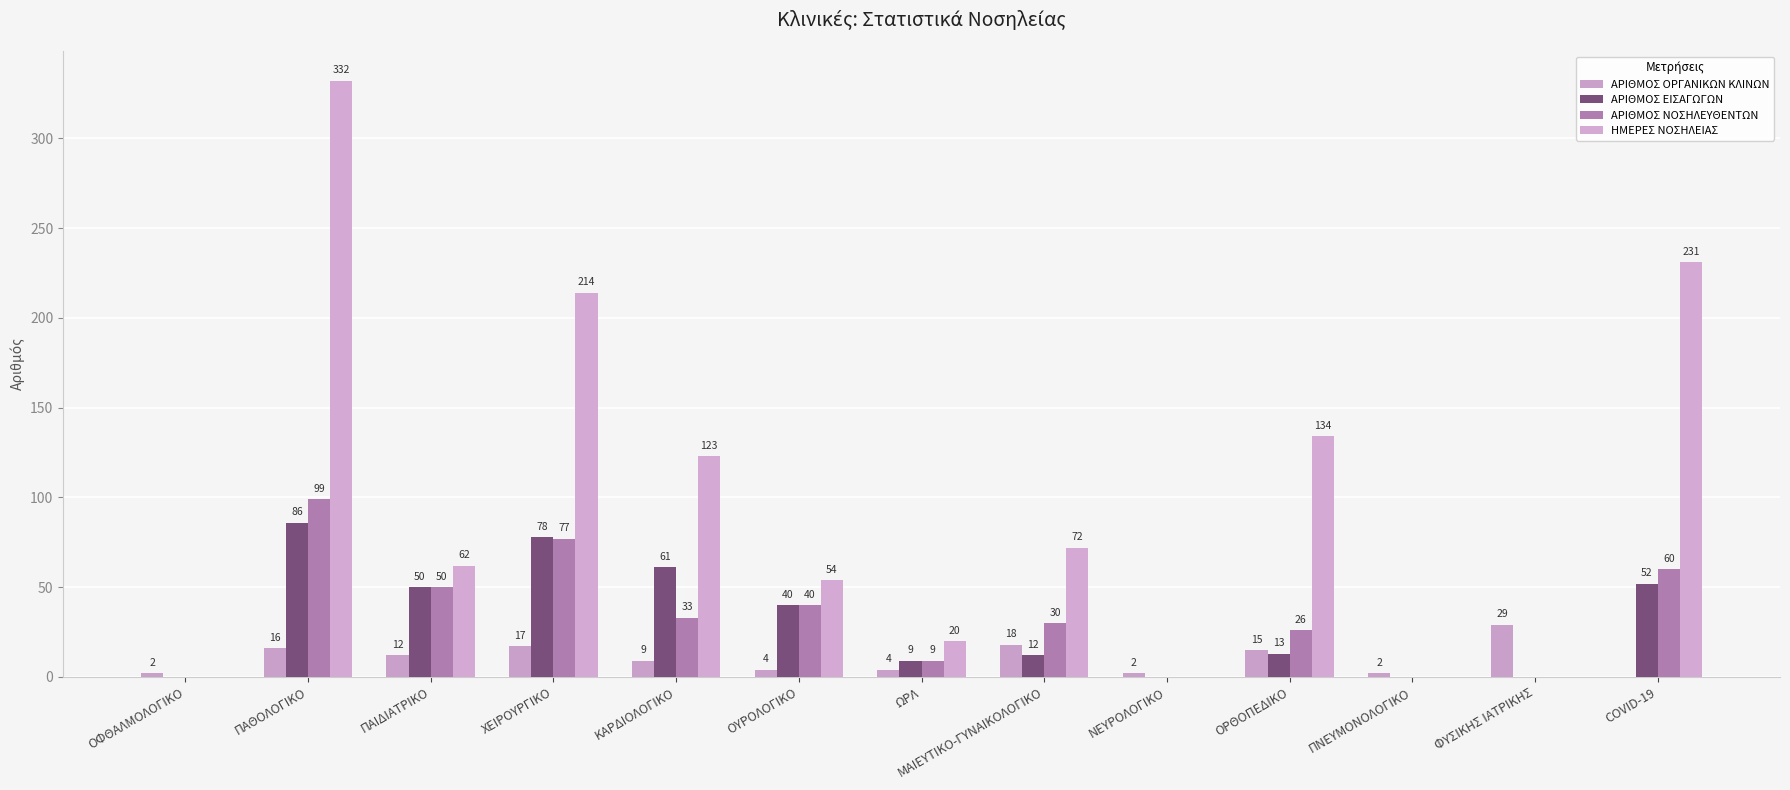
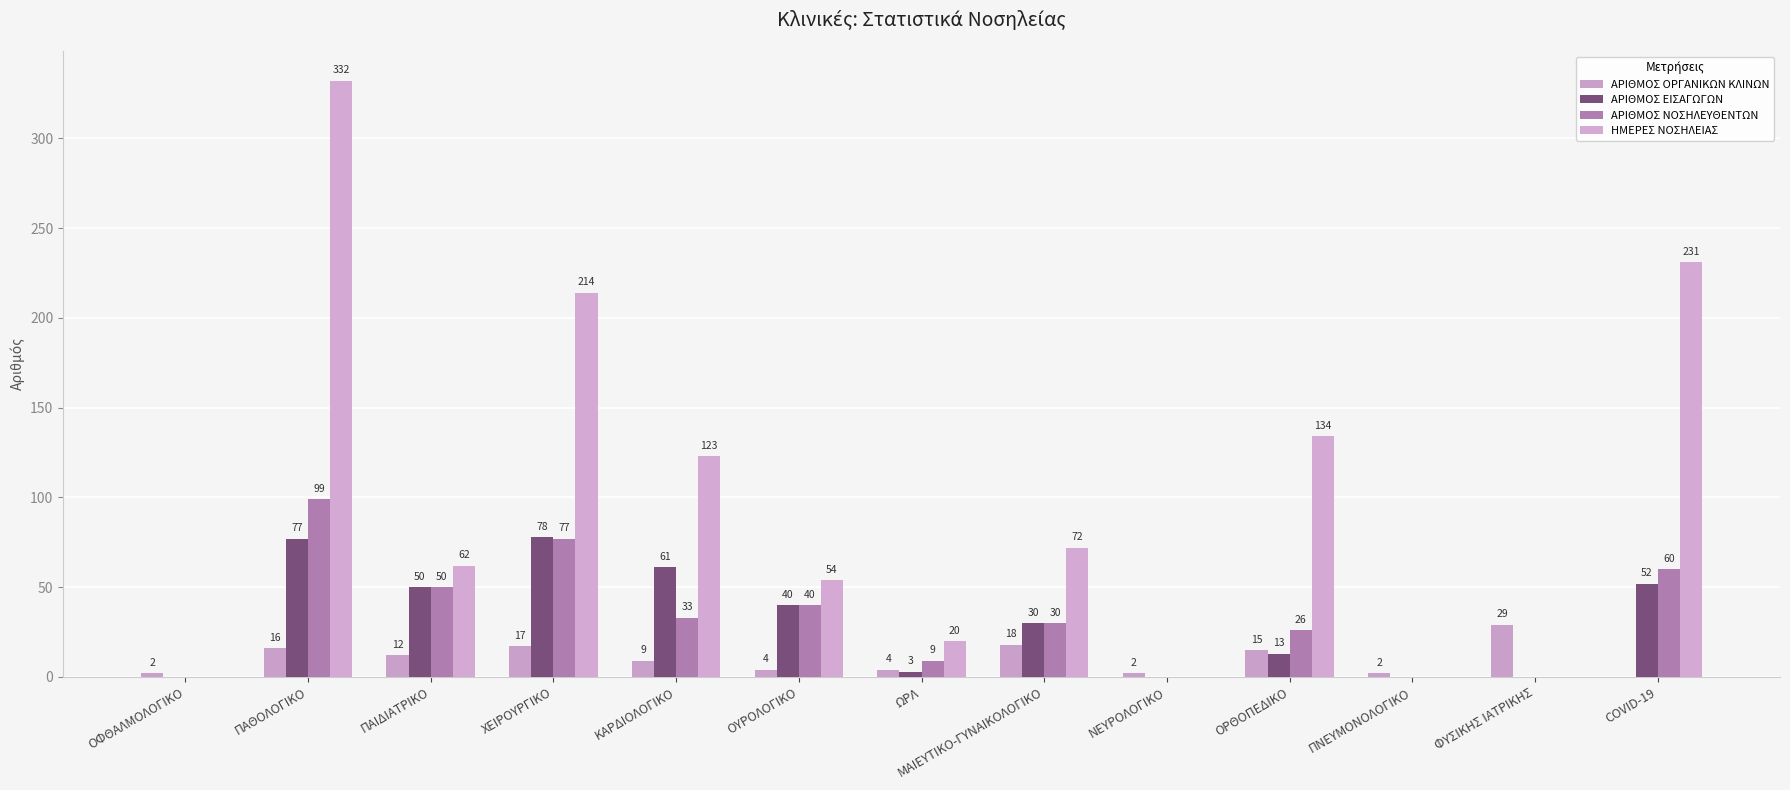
ΑΡΙΘΜΟΣ ΕΙΣΑΓΩΓΩΝ, ΠΑΘΟΛΟΓΙΚΟ: 86 -> 77
ΑΡΙΘΜΟΣ ΕΙΣΑΓΩΓΩΝ, ΩΡΛ: 9 -> 3
ΑΡΙΘΜΟΣ ΕΙΣΑΓΩΓΩΝ, ΜΑΙΕΥΤΙΚΟ-ΓΥΝΑΙΚΟΛΟΓΙΚΟ: 12 -> 30
